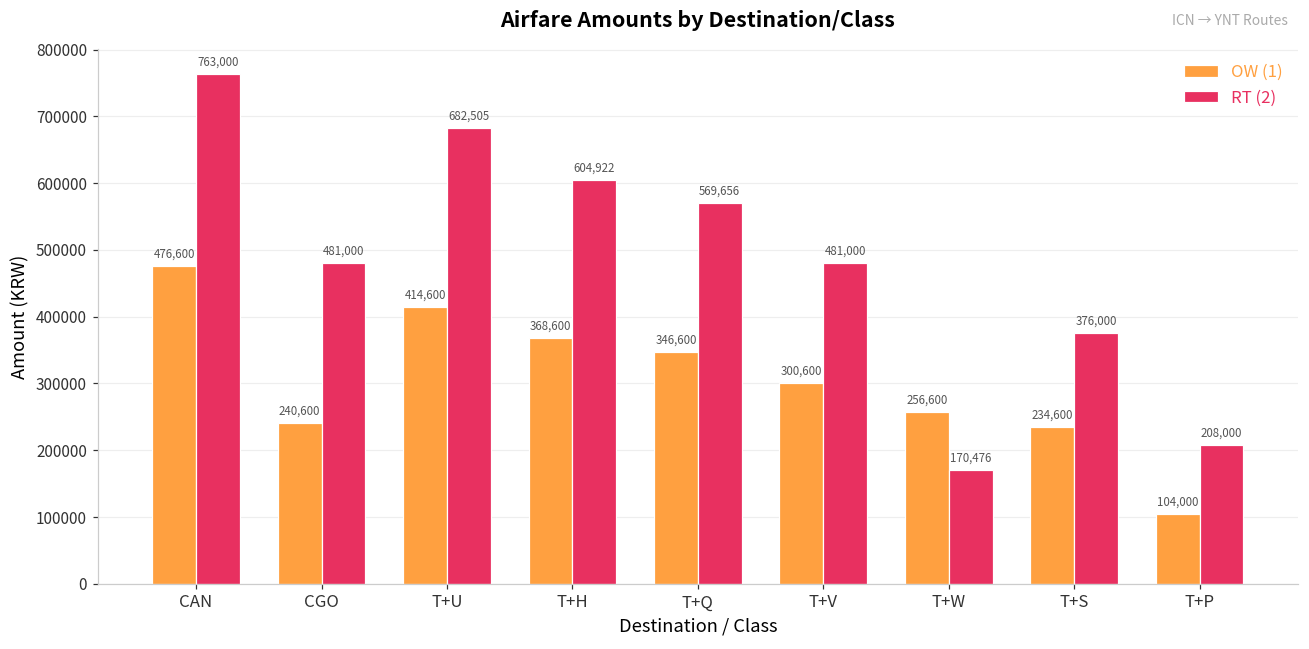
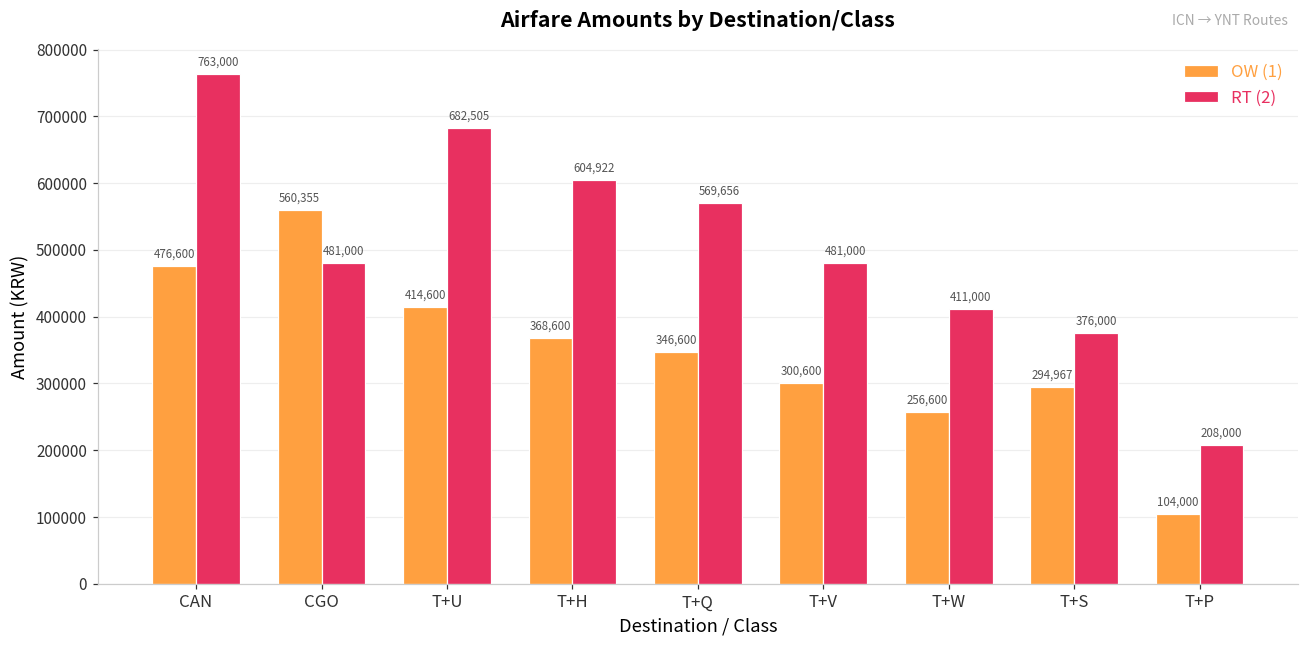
OW (1), CGO: 240,600 -> 560,355
RT (2), T+W: 170,476 -> 411,000
OW (1), T+S: 234,600 -> 294,967
